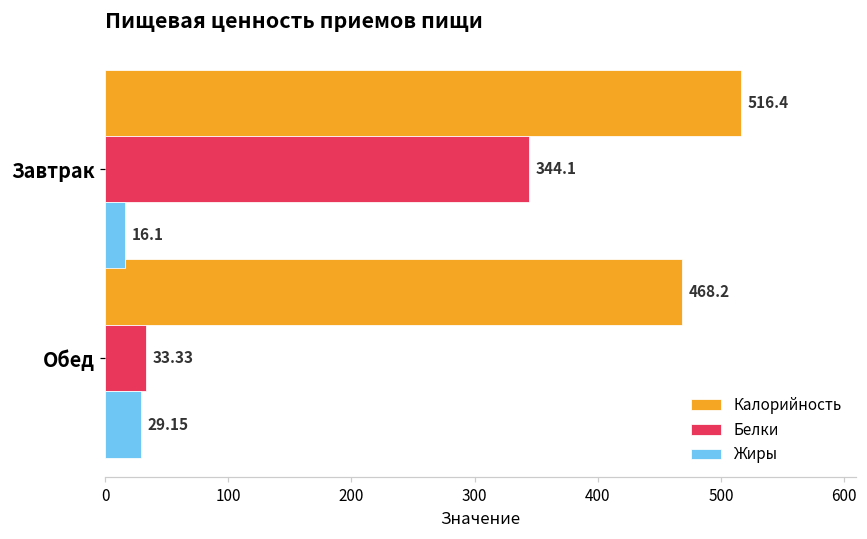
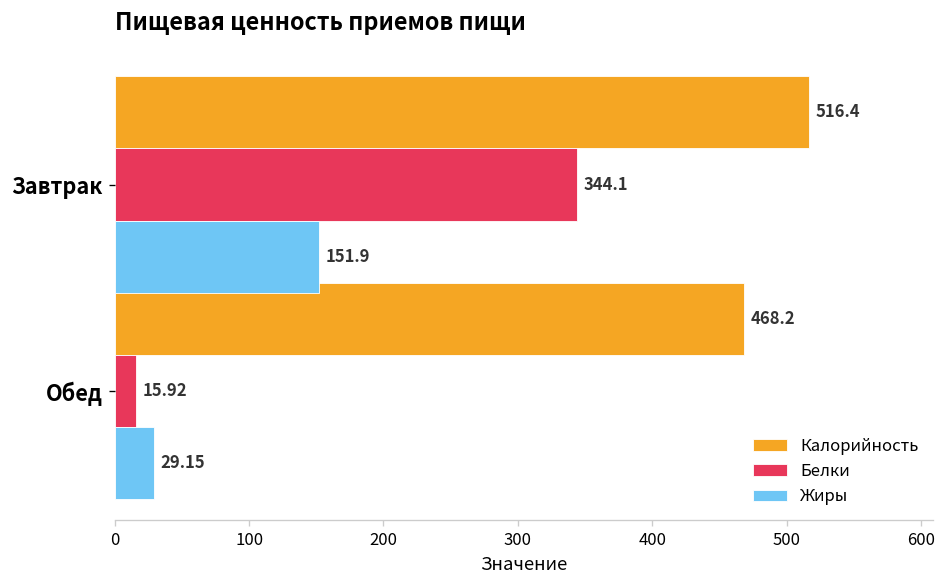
Жиры, Завтрак: 16.1 -> 151.9
Белки, Обед: 33.33 -> 15.92
